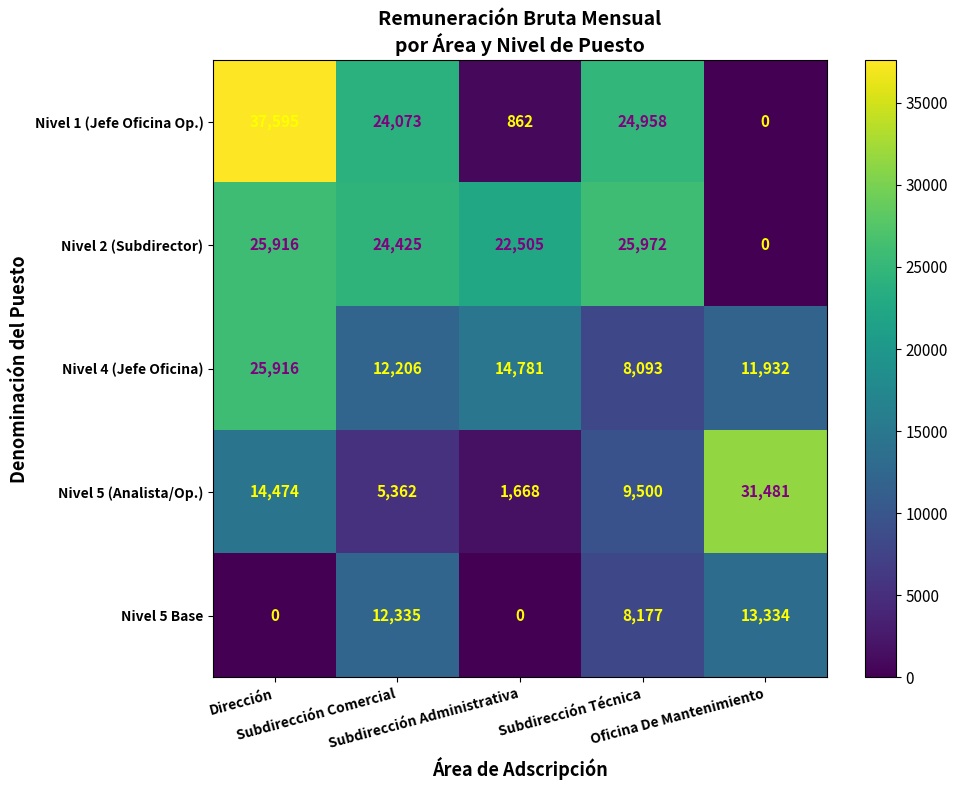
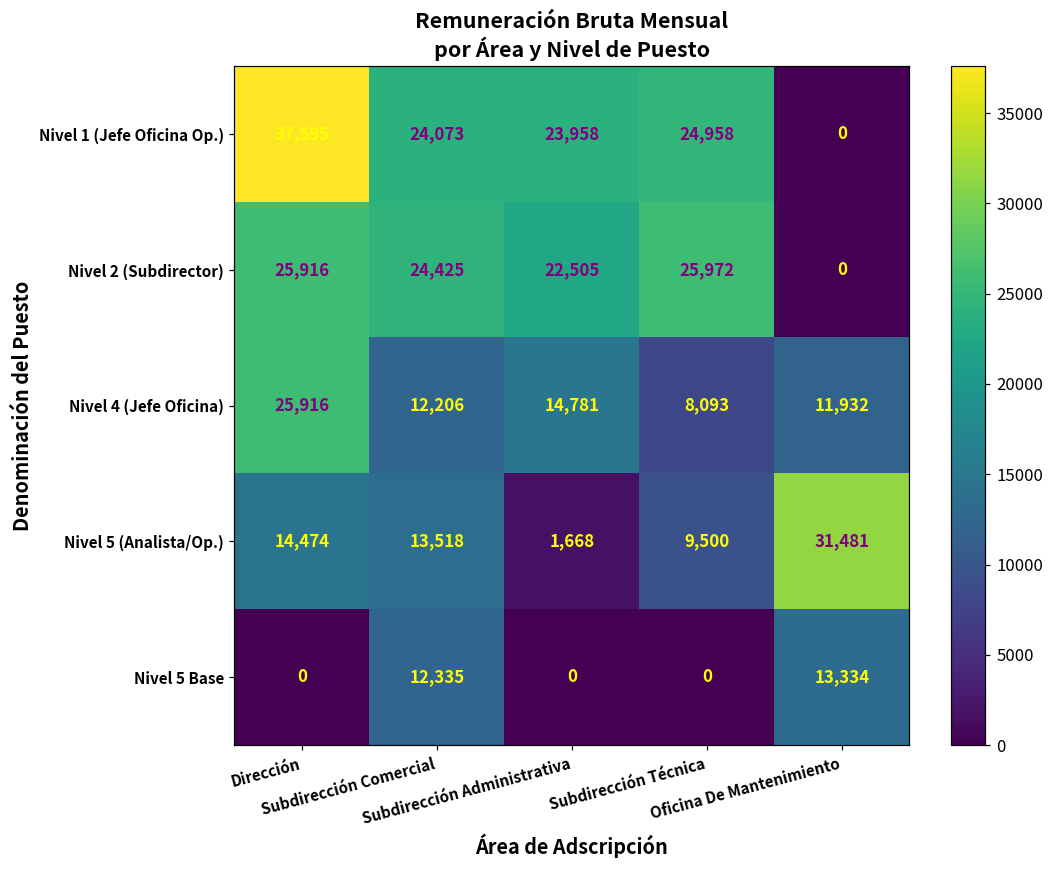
Nivel 1 (Jefe Oficina Op.), Subdirección Administrativa: 862 -> 23,958
Nivel 5 (Analista/Op.), Subdirección Comercial: 5,362 -> 13,518
Nivel 5 Base, Subdirección Técnica: 8,177 -> 0
